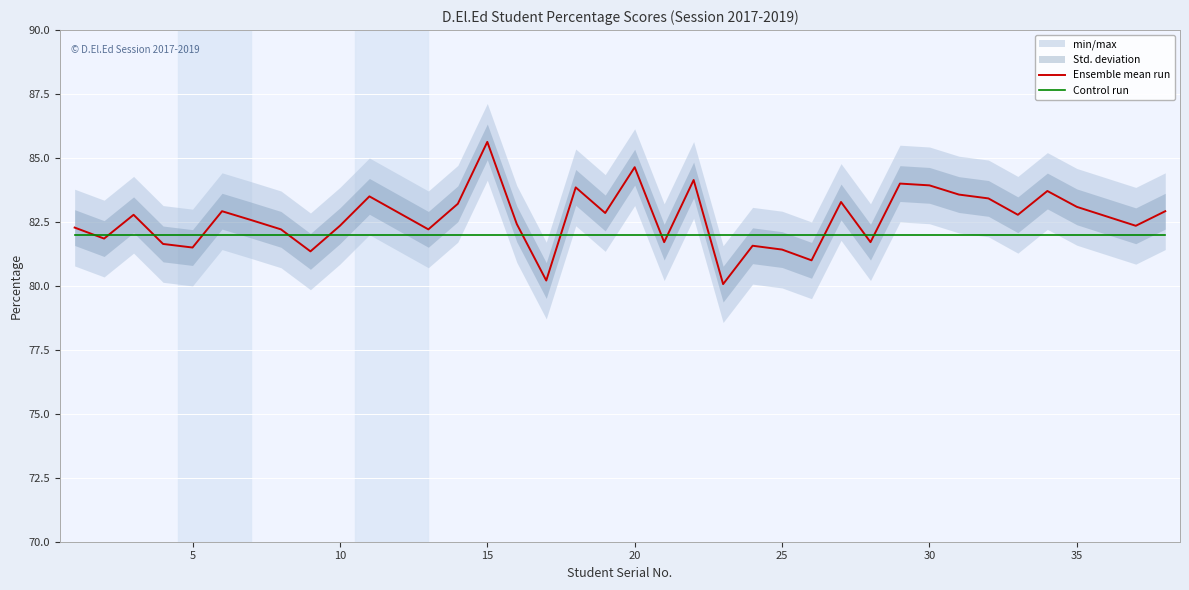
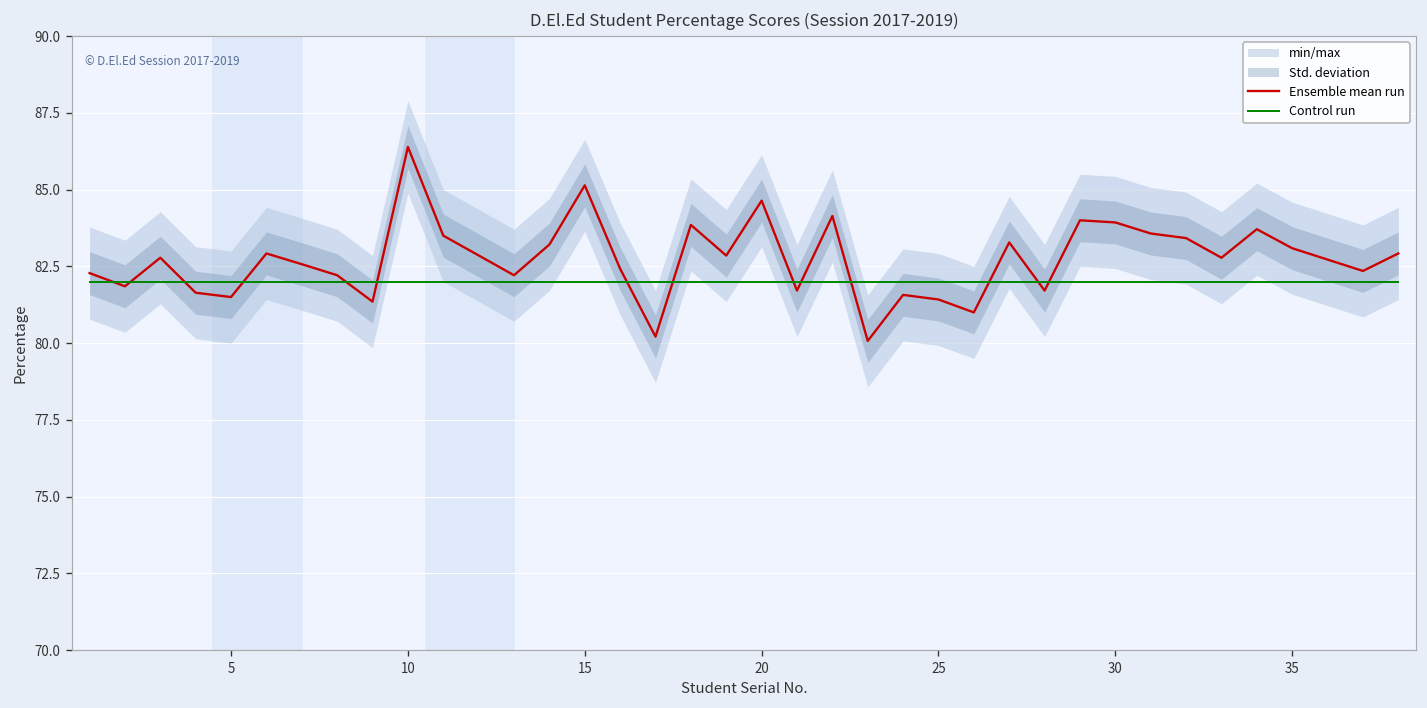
Ensemble mean run, 10: 82.4 -> 86.4
Ensemble mean run, 15: 85.6 -> 85.1
